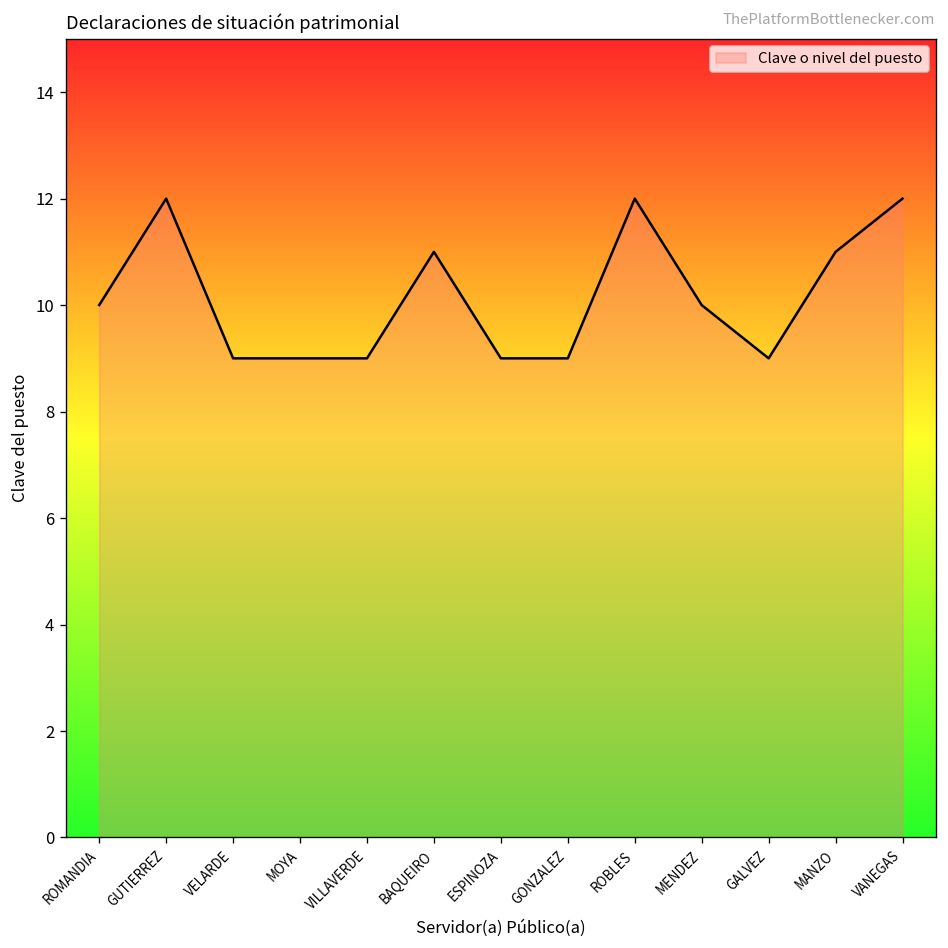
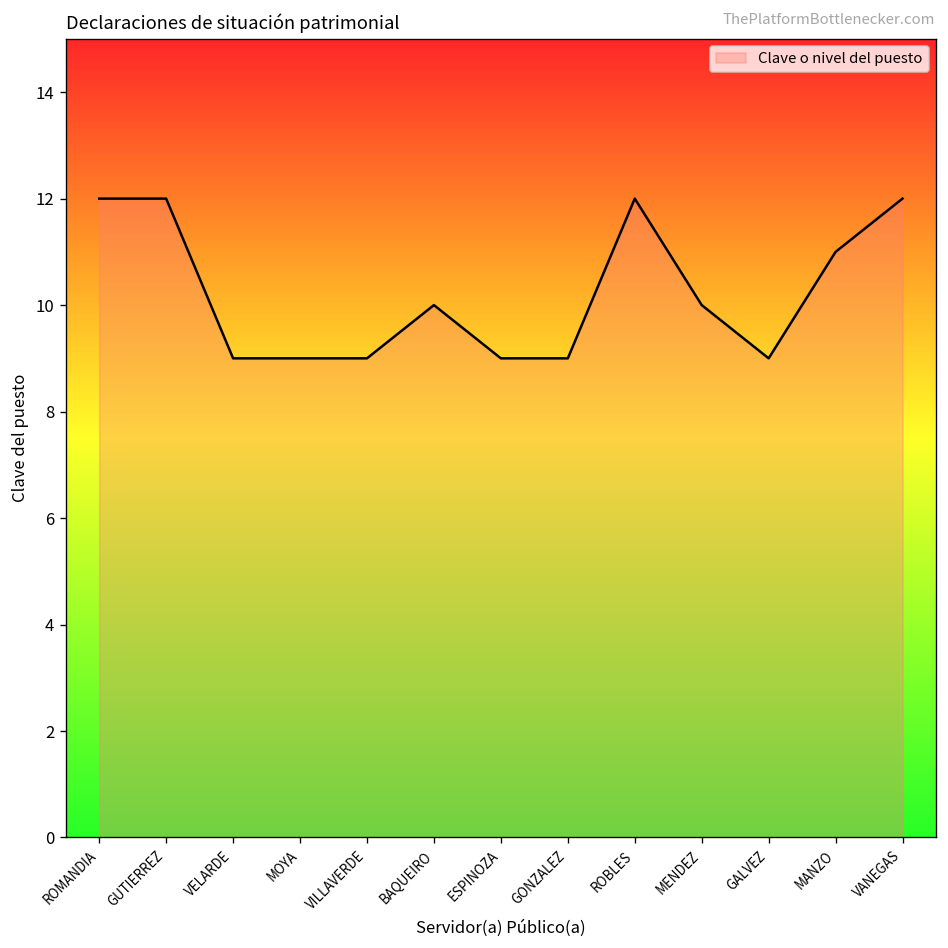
ROMANDIA: 10 -> 12
BAQUEIRO: 11 -> 10
